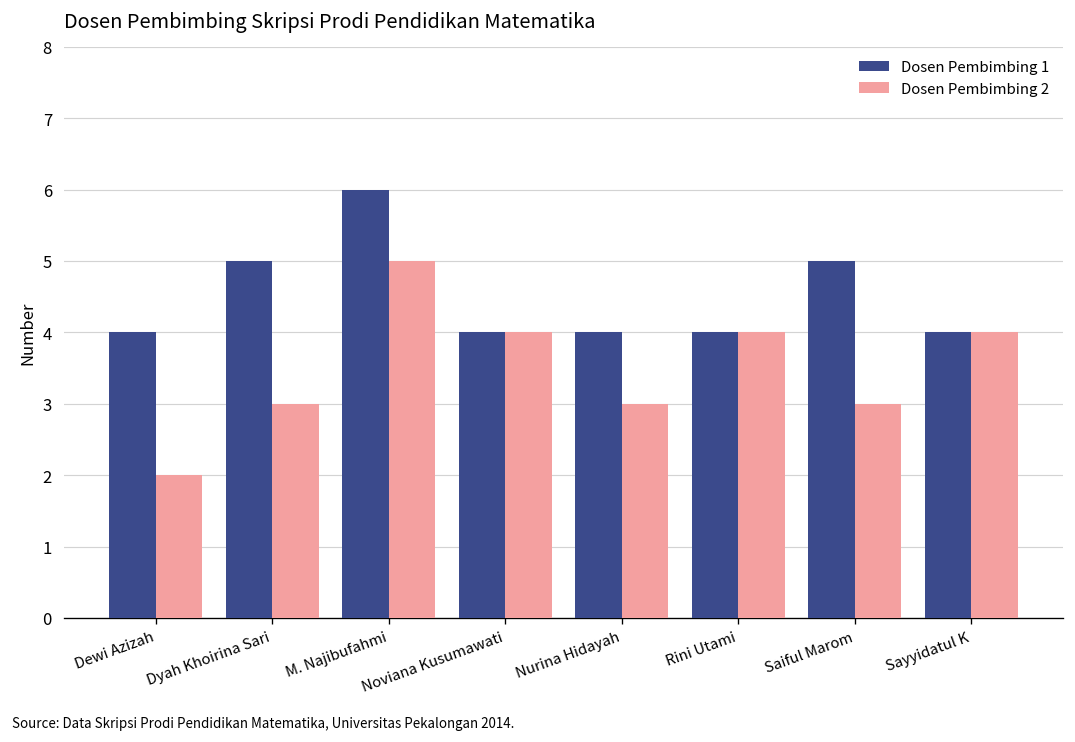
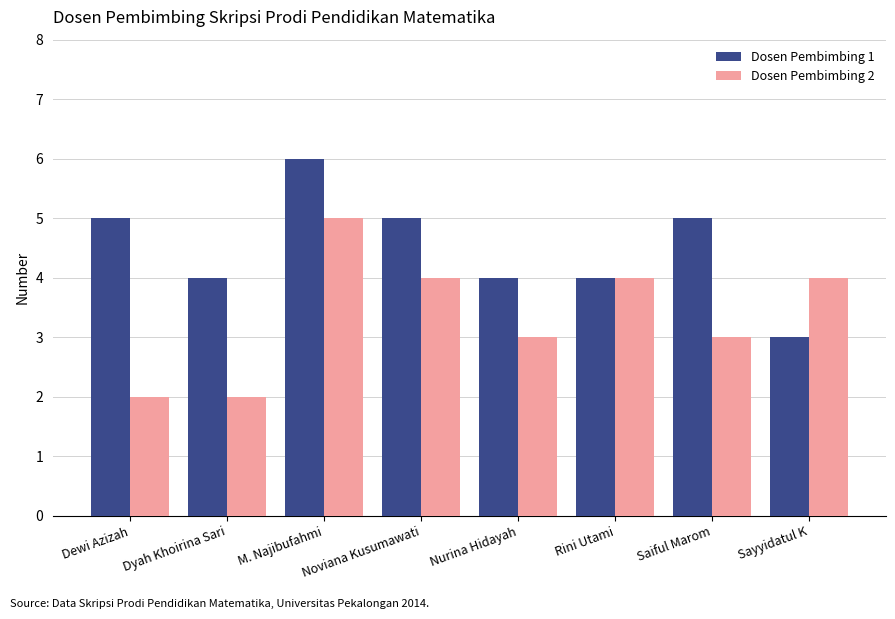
Dosen Pembimbing 1, Dewi Azizah: 4 -> 5
Dosen Pembimbing 1, Dyah Khoirina Sari: 5 -> 4
Dosen Pembimbing 2, Dyah Khoirina Sari: 3 -> 2
Dosen Pembimbing 1, Noviana Kusumawati: 4 -> 5
Dosen Pembimbing 1, Sayyidatul K: 4 -> 3
